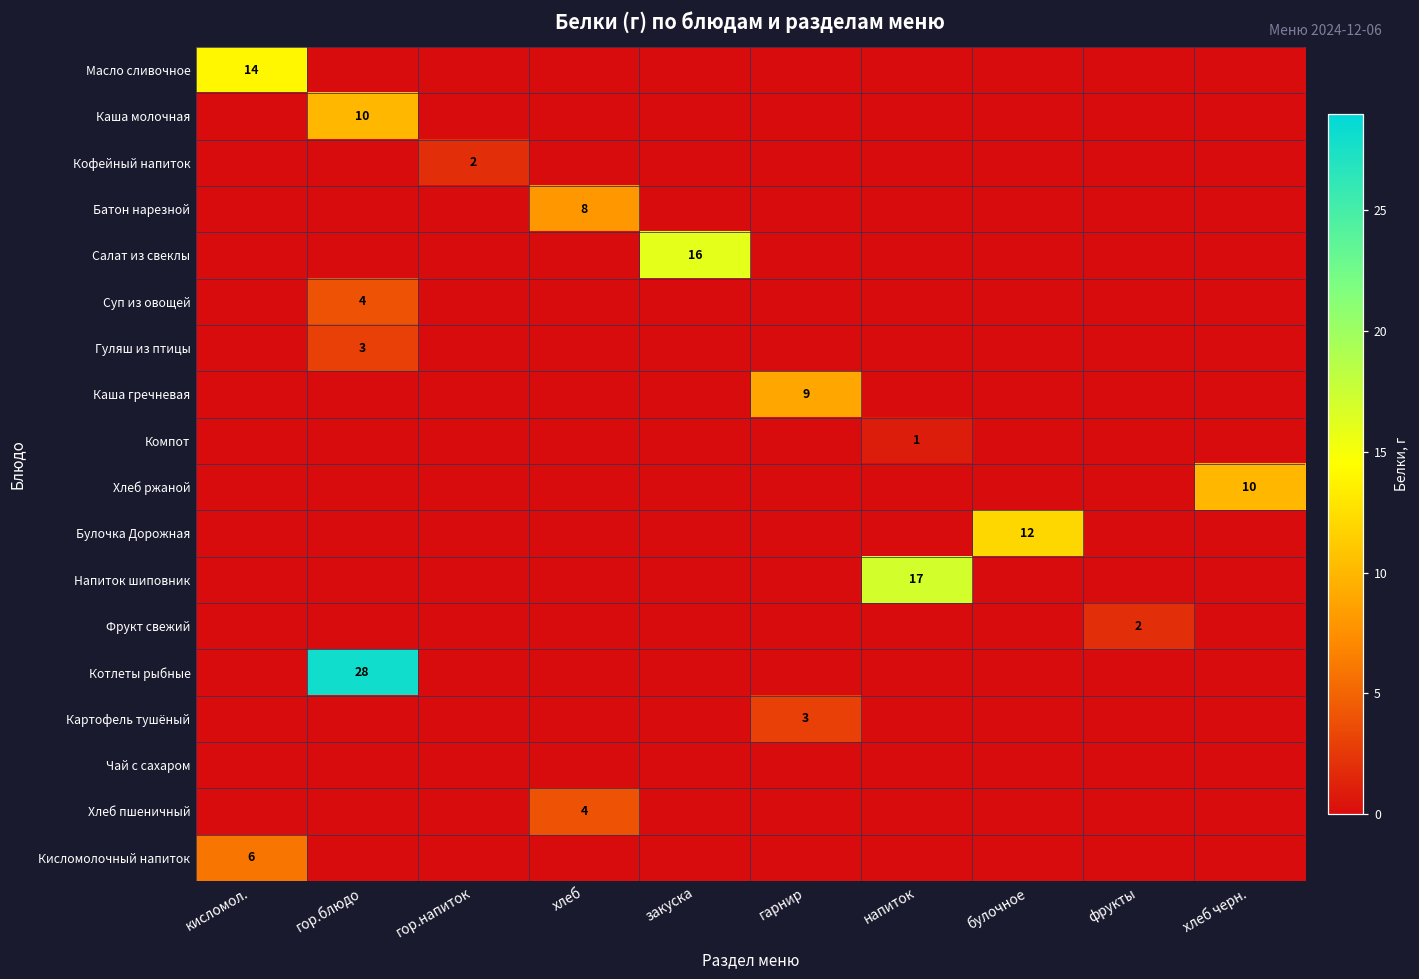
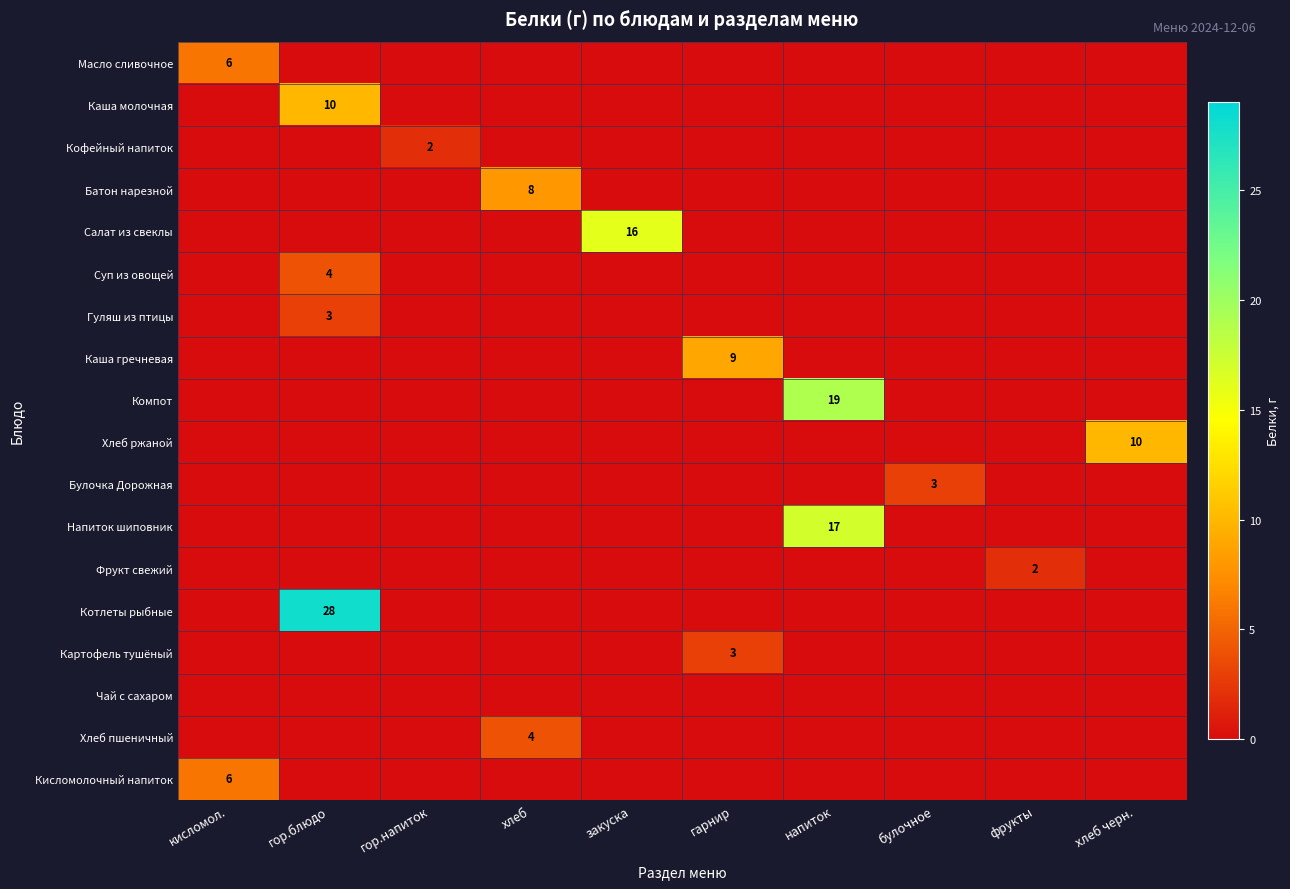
Масло сливочное, кисломол.: 14 -> 6
Компот, напиток: 1 -> 19
Булочка Дорожная, булочное: 12 -> 3
